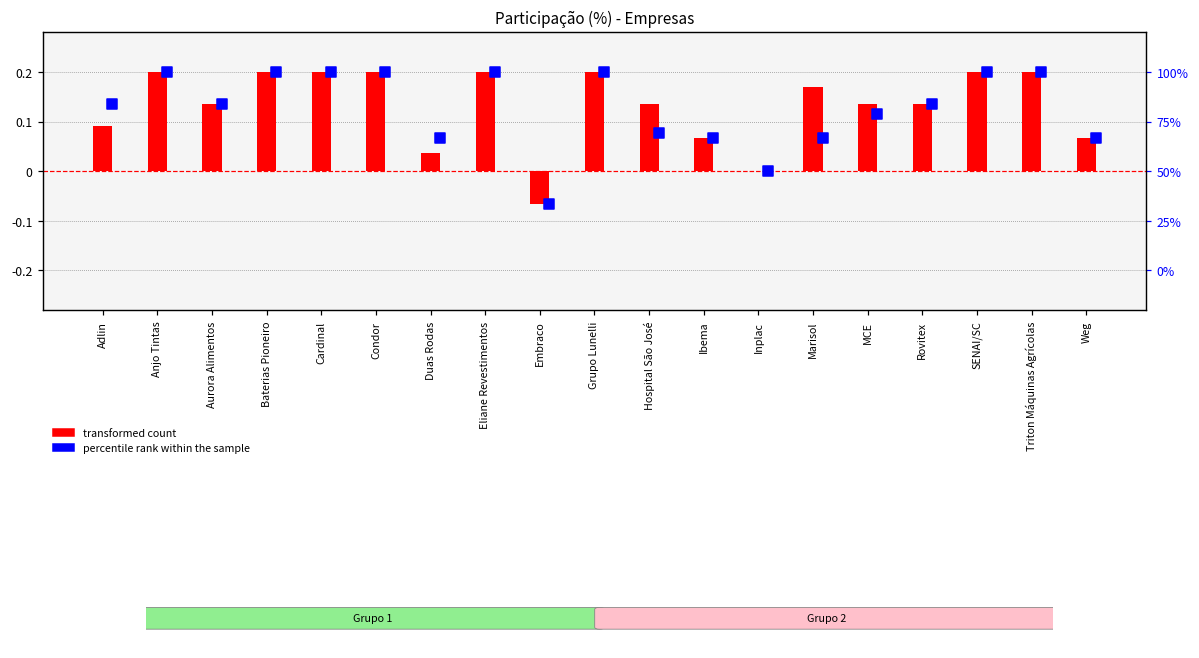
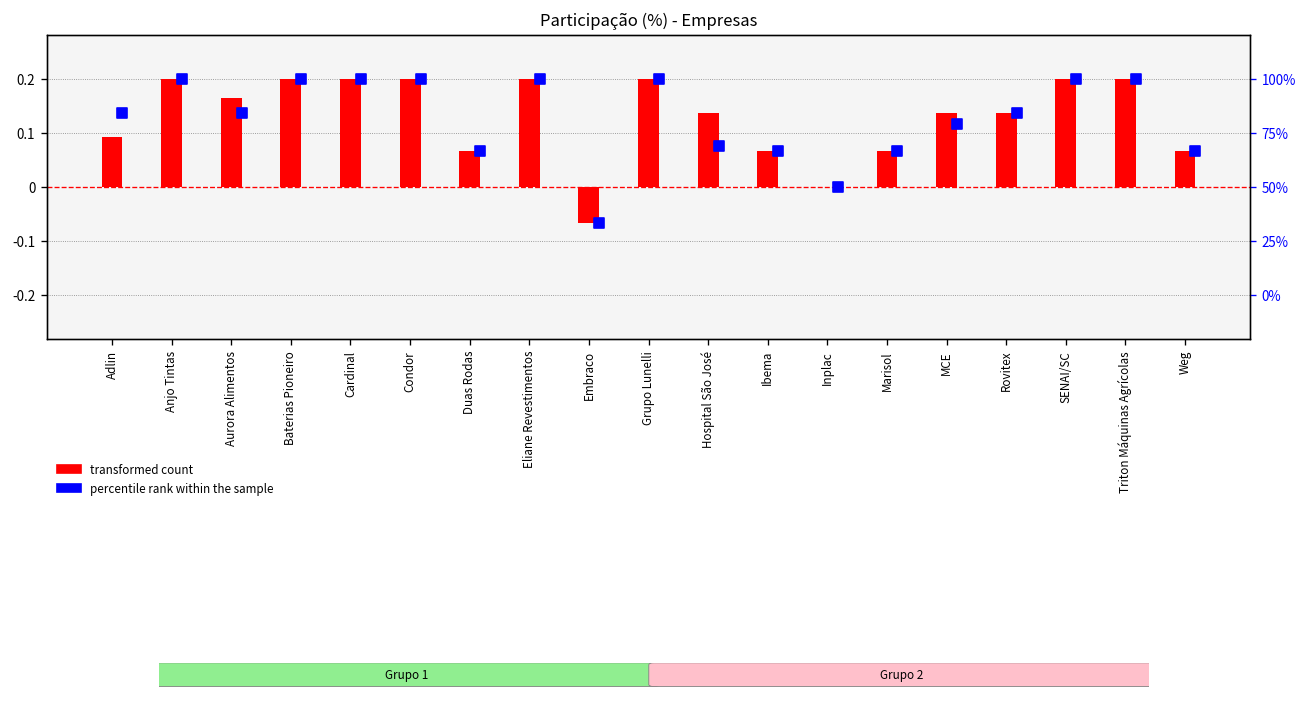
transformed count, Aurora Alimentos: 0.14 -> 0.16
transformed count, Duas Rodas: 0.04 -> 0.07
transformed count, Marisol: 0.17 -> 0.07
